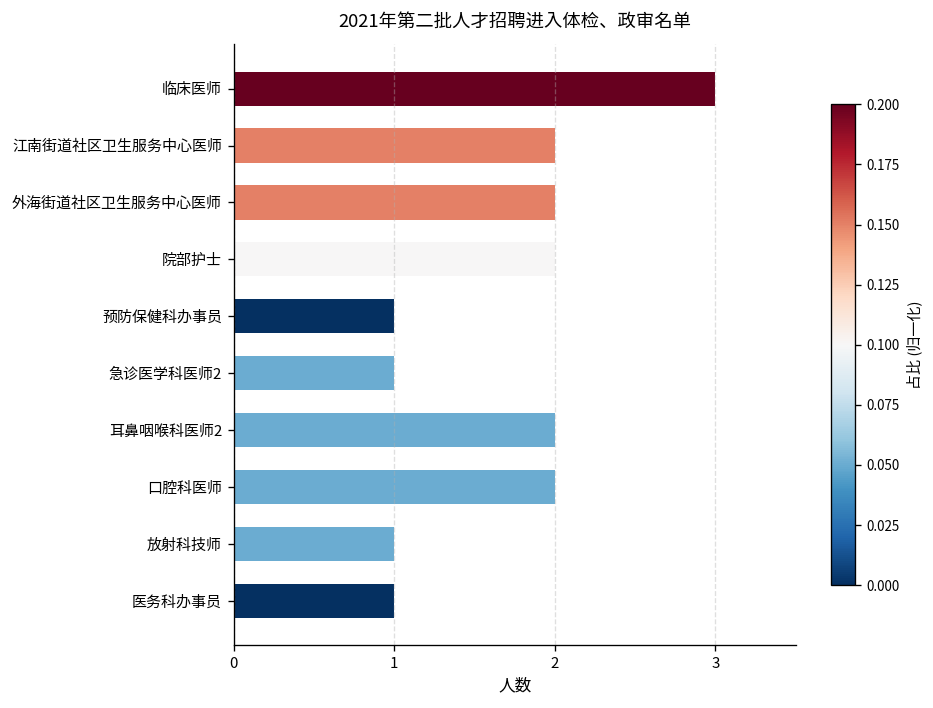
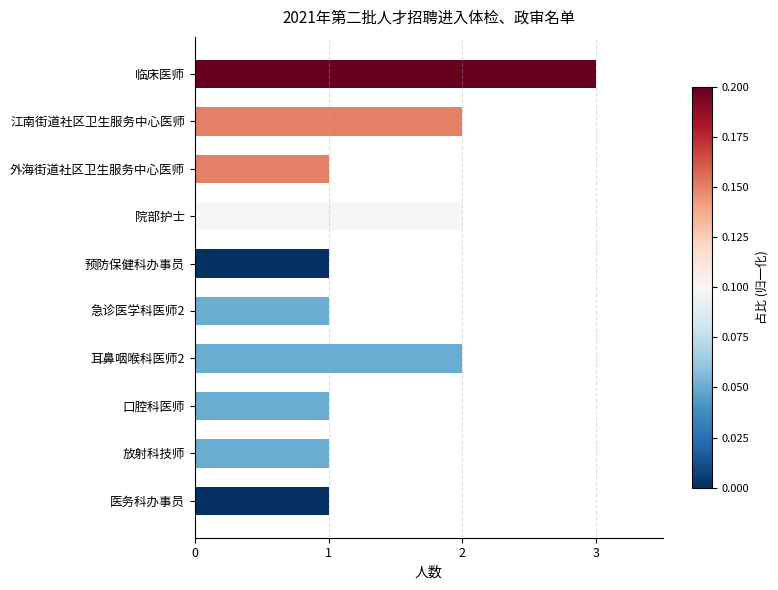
外海街道社区卫生服务中心医师: 2 -> 1
口腔科医师: 2 -> 1
